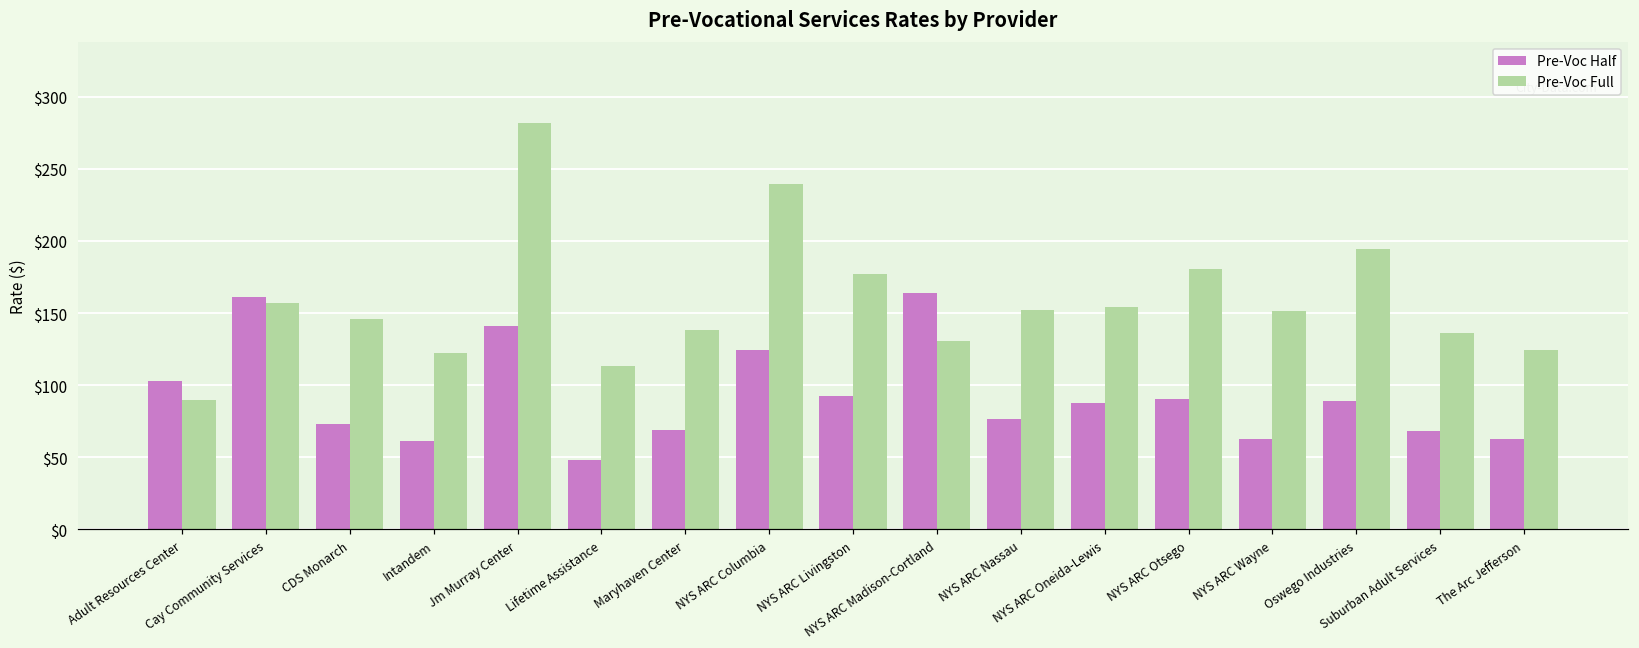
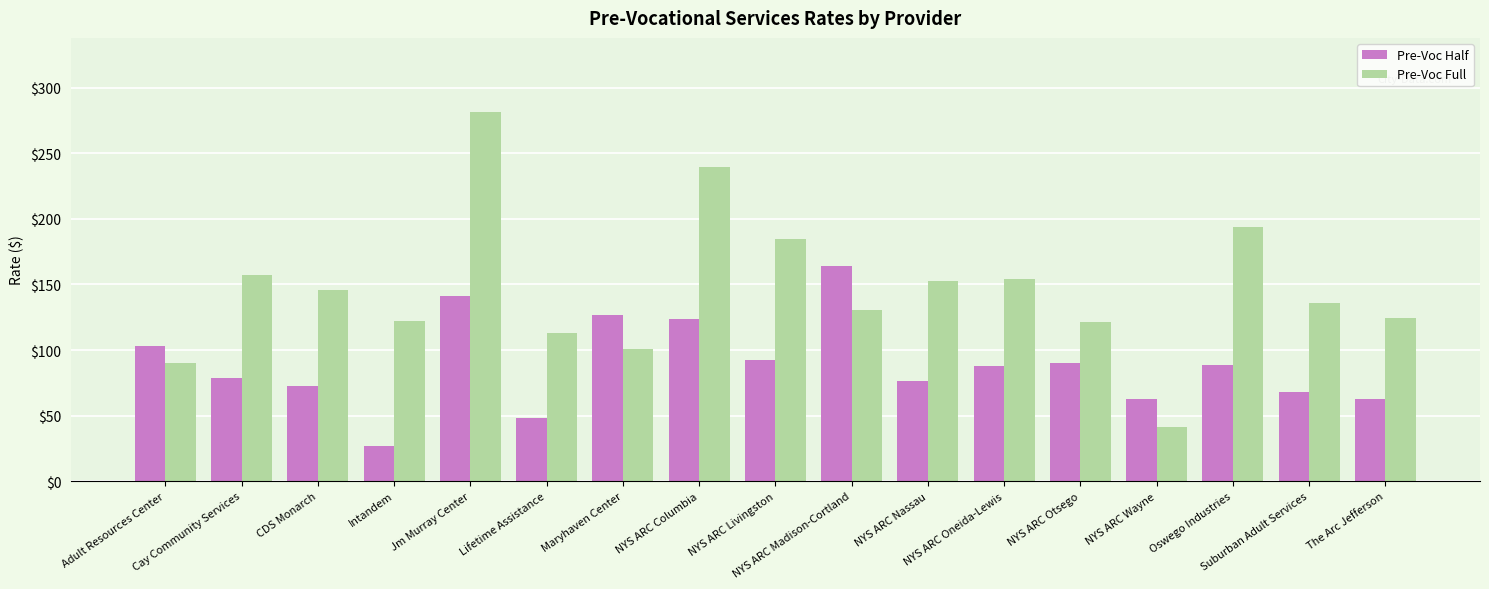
Pre-Voc Half, Cay Community Services: $161 -> $79
Pre-Voc Half, Intandem: $61 -> $27
Pre-Voc Half, Maryhaven Center: $69 -> $127
Pre-Voc Full, Maryhaven Center: $138 -> $101
Pre-Voc Full, NYS ARC Livingston: $177 -> $185
Pre-Voc Full, NYS ARC Otsego: $180 -> $121
Pre-Voc Full, NYS ARC Wayne: $151 -> $41
